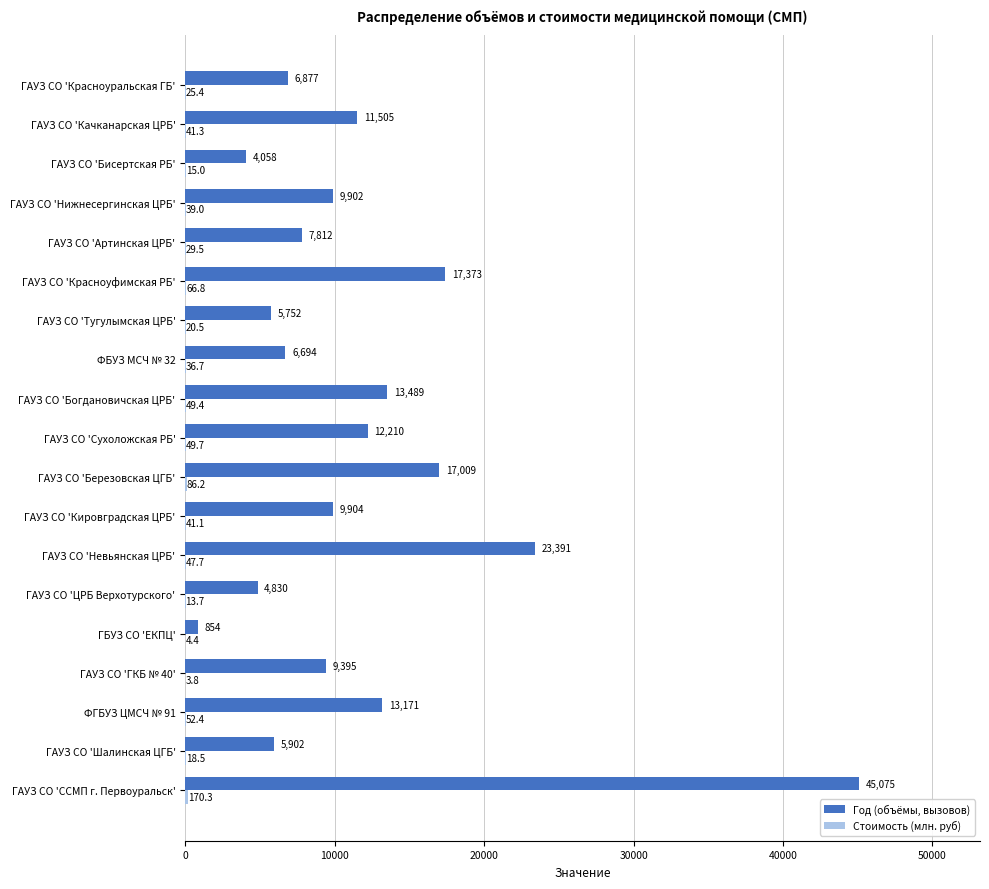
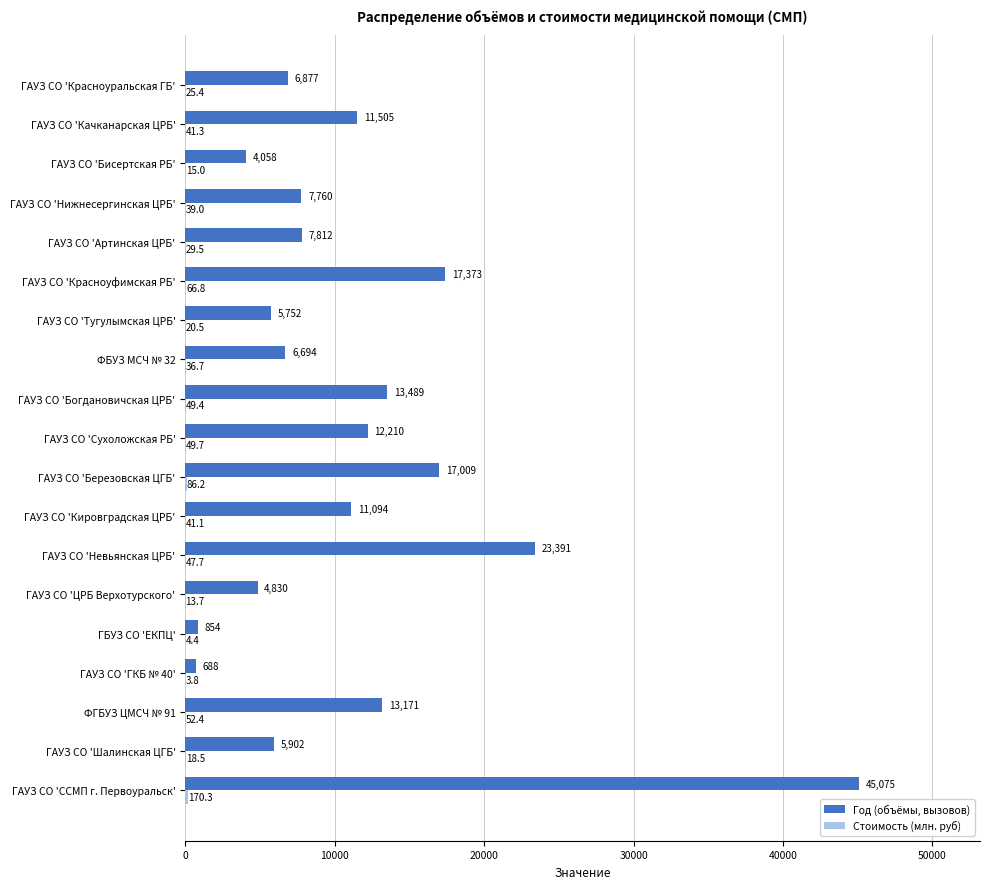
Год (объёмы, вызовов), ГАУЗ СО 'Нижнесергинская ЦРБ': 9,902 -> 7,760
Год (объёмы, вызовов), ГАУЗ СО 'Кировградская ЦРБ': 9,904 -> 11,094
Год (объёмы, вызовов), ГАУЗ СО 'ГКБ № 40': 9,395 -> 688
